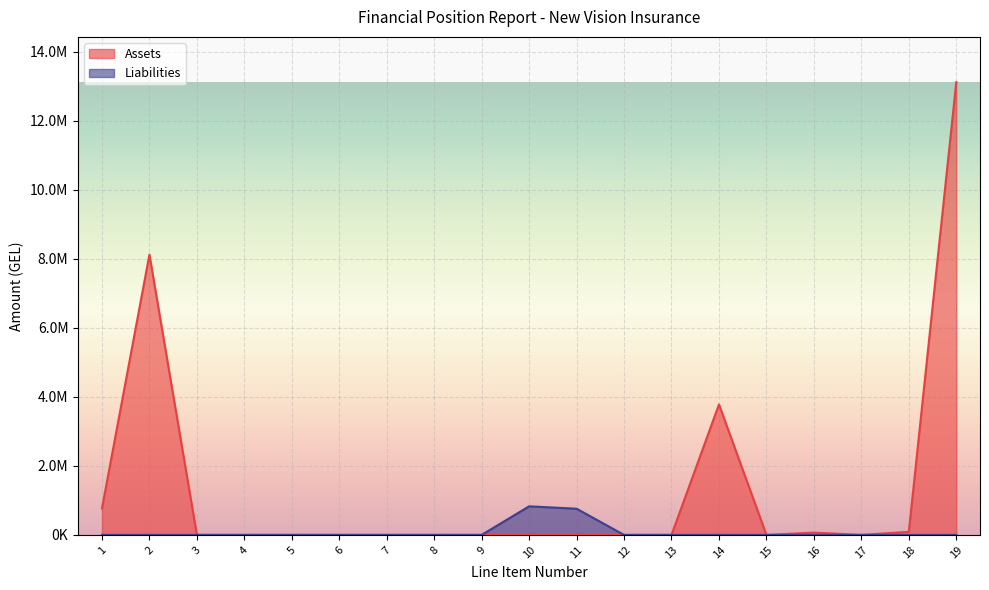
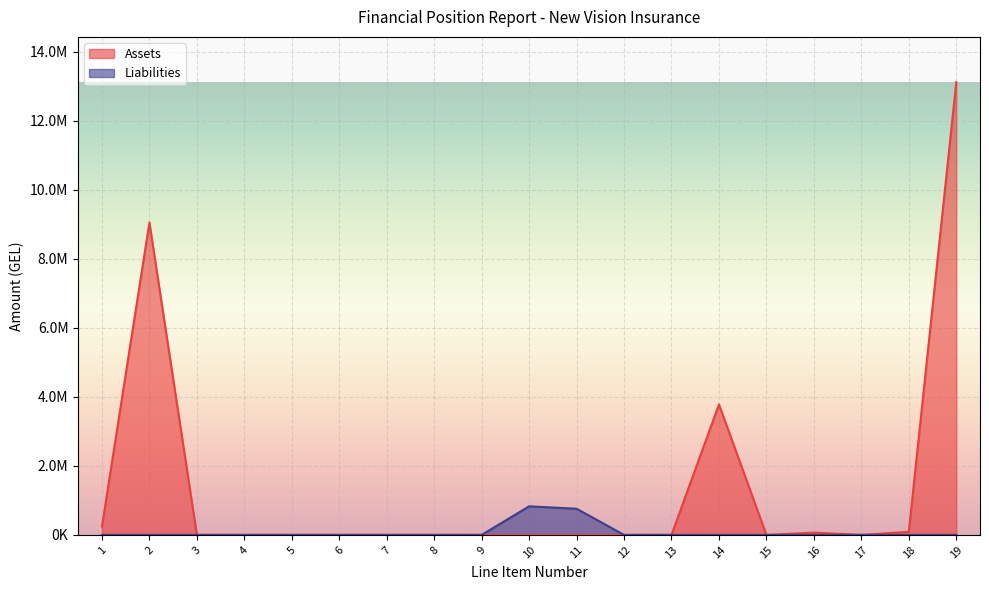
Assets, 1: 800000 -> 200000
Assets, 2: 8100000 -> 9100000
